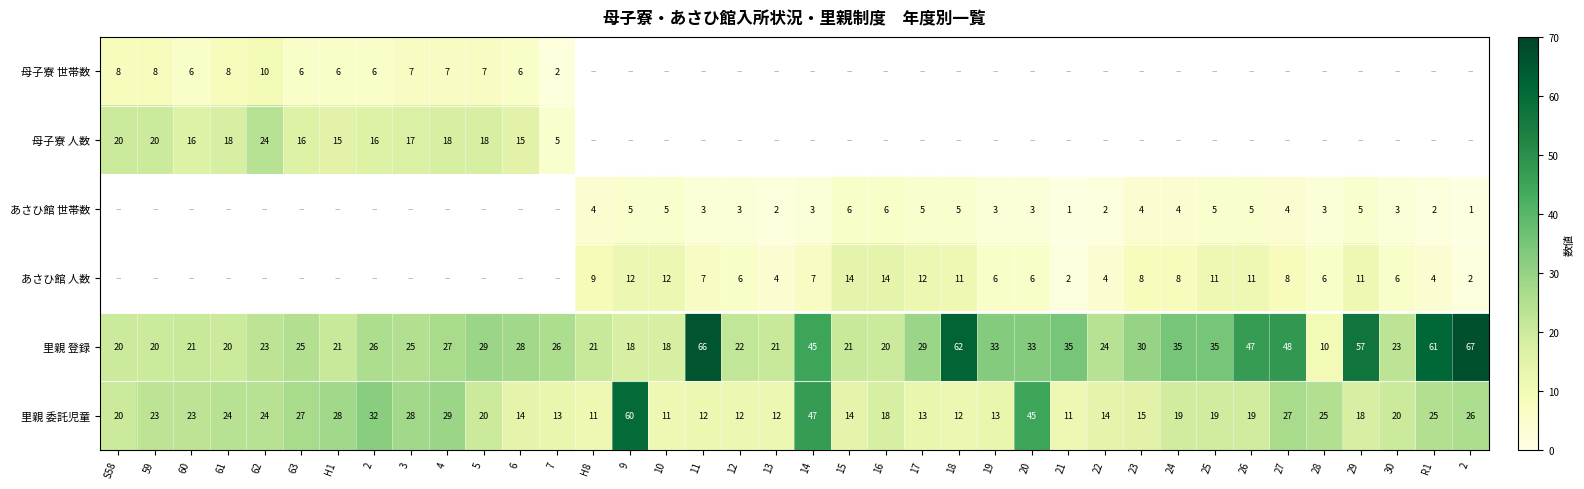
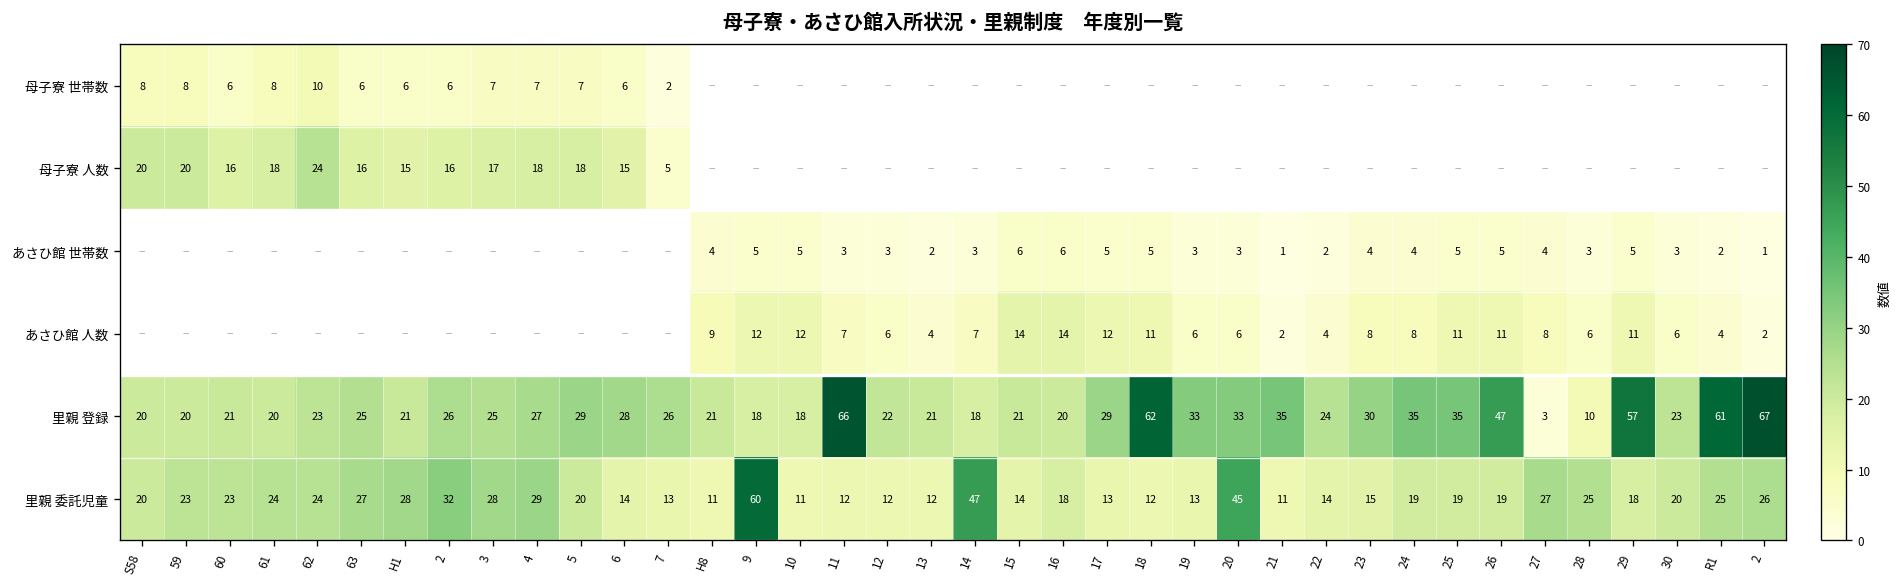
里親 登録, 14: 45 -> 18
里親 登録, 27: 48 -> 3
